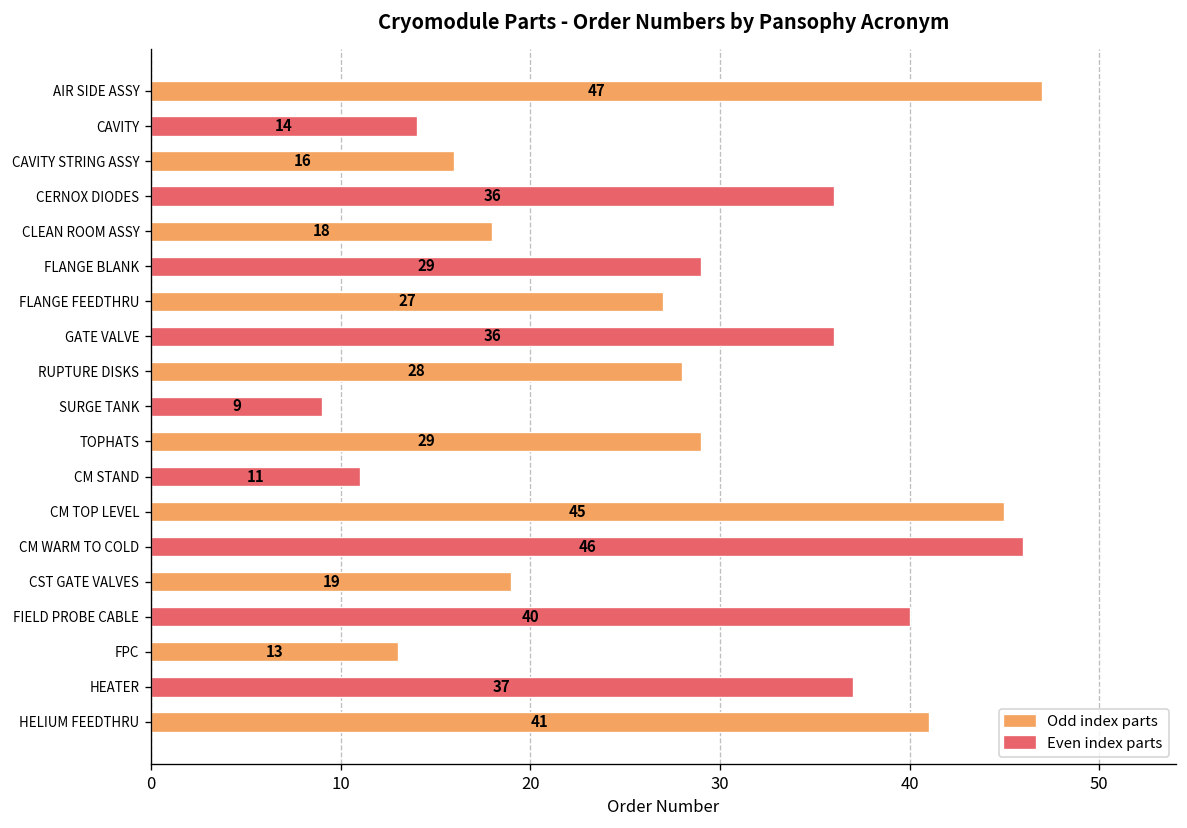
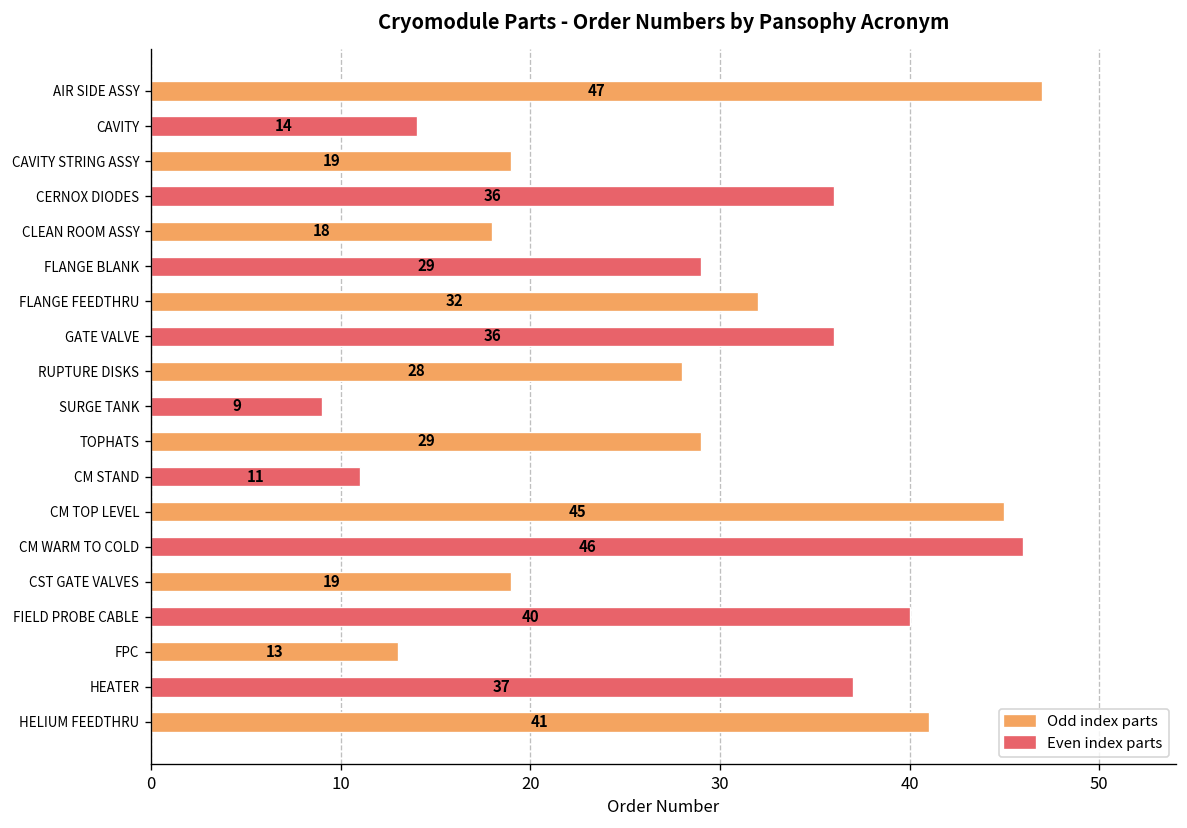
CAVITY STRING ASSY: 16 -> 19
FLANGE FEEDTHRU: 27 -> 32
